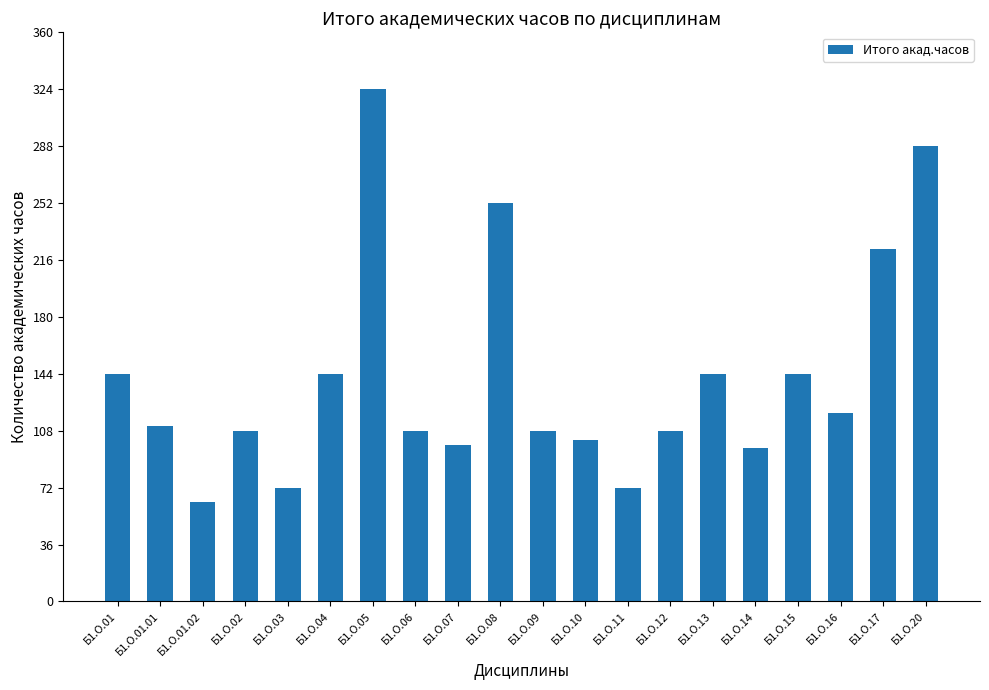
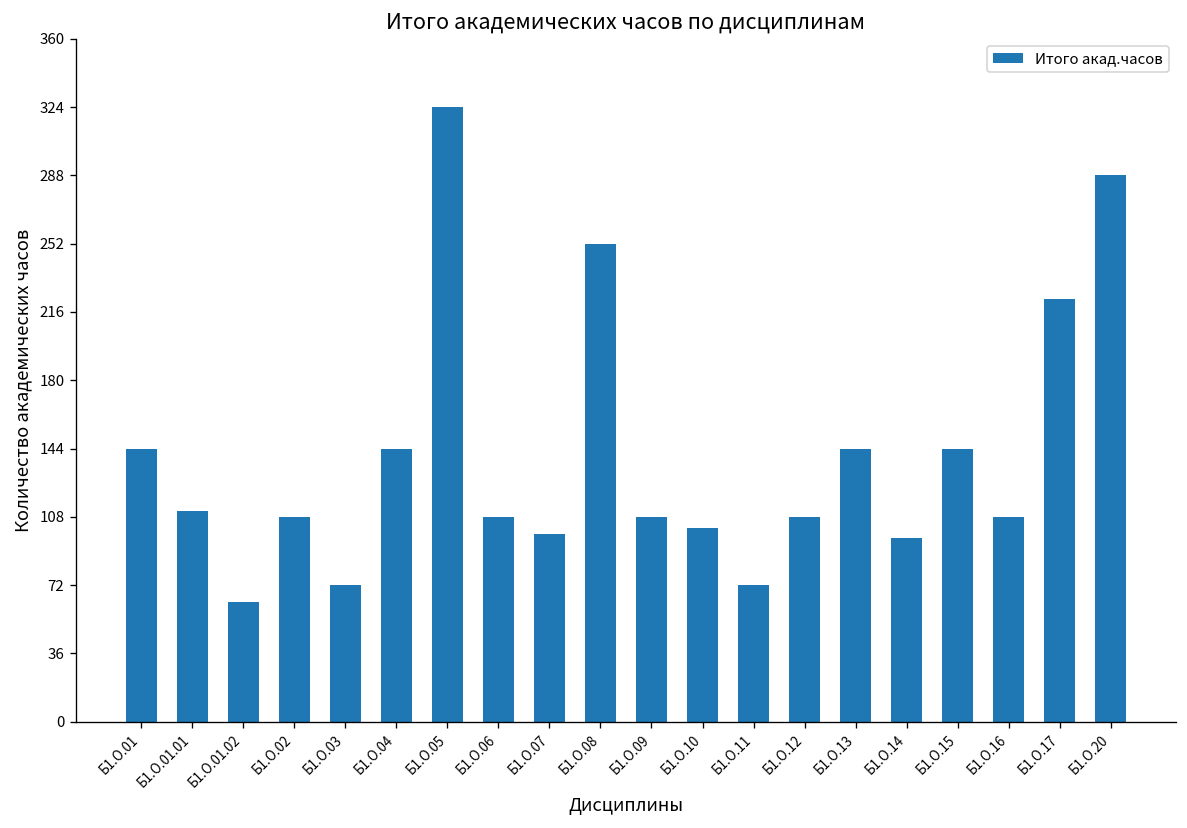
Б1.О.16: 119 -> 108
